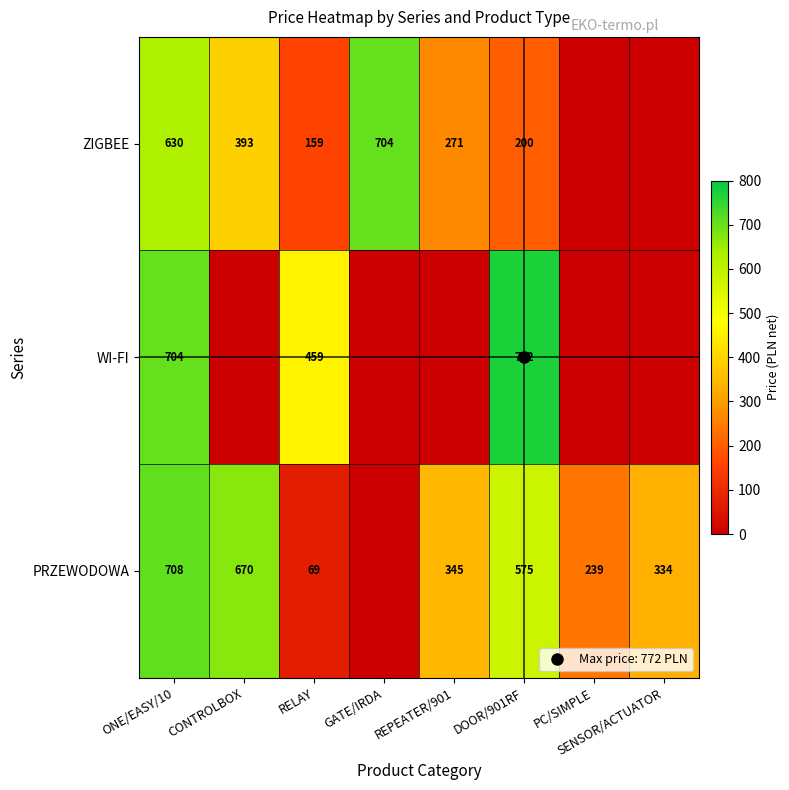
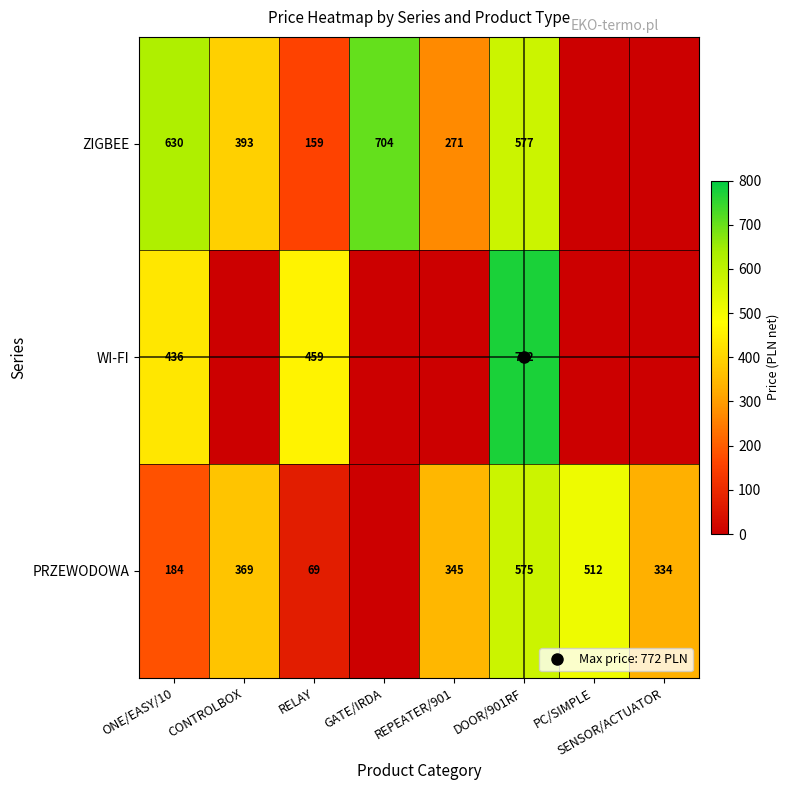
ZIGBEE, DOOR/901RF: 200 -> 577
WI-FI, ONE/EASY/10: 704 -> 436
PRZEWODOWA, ONE/EASY/10: 708 -> 184
PRZEWODOWA, CONTROLBOX: 670 -> 369
PRZEWODOWA, PC/SIMPLE: 239 -> 512
